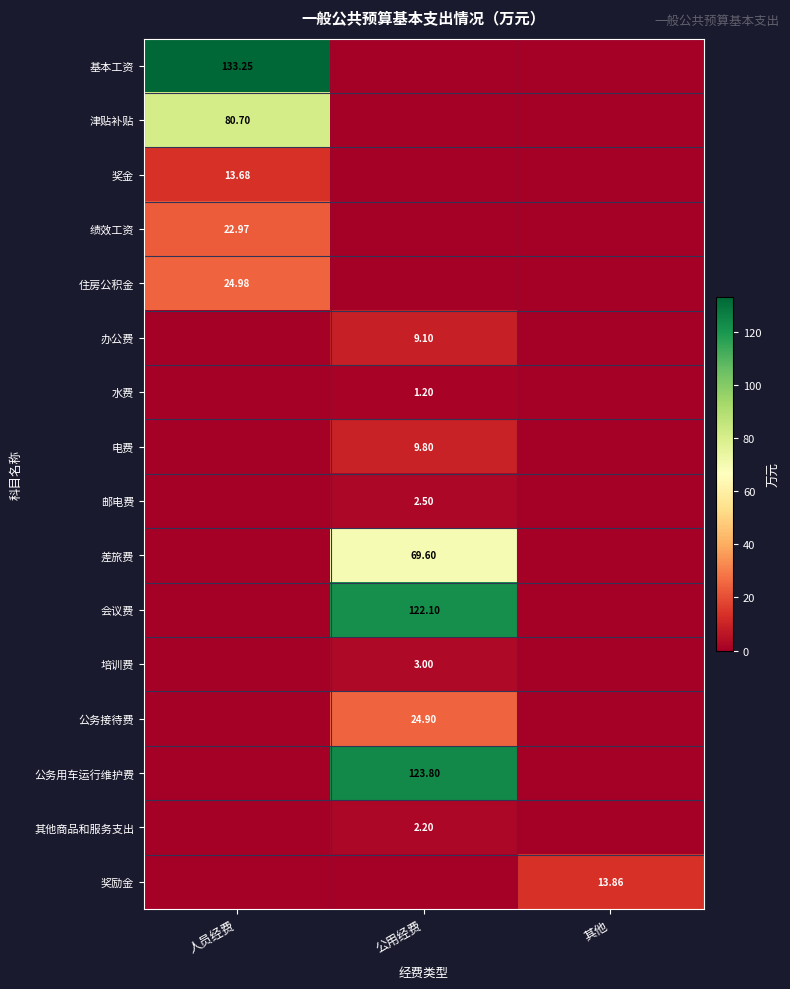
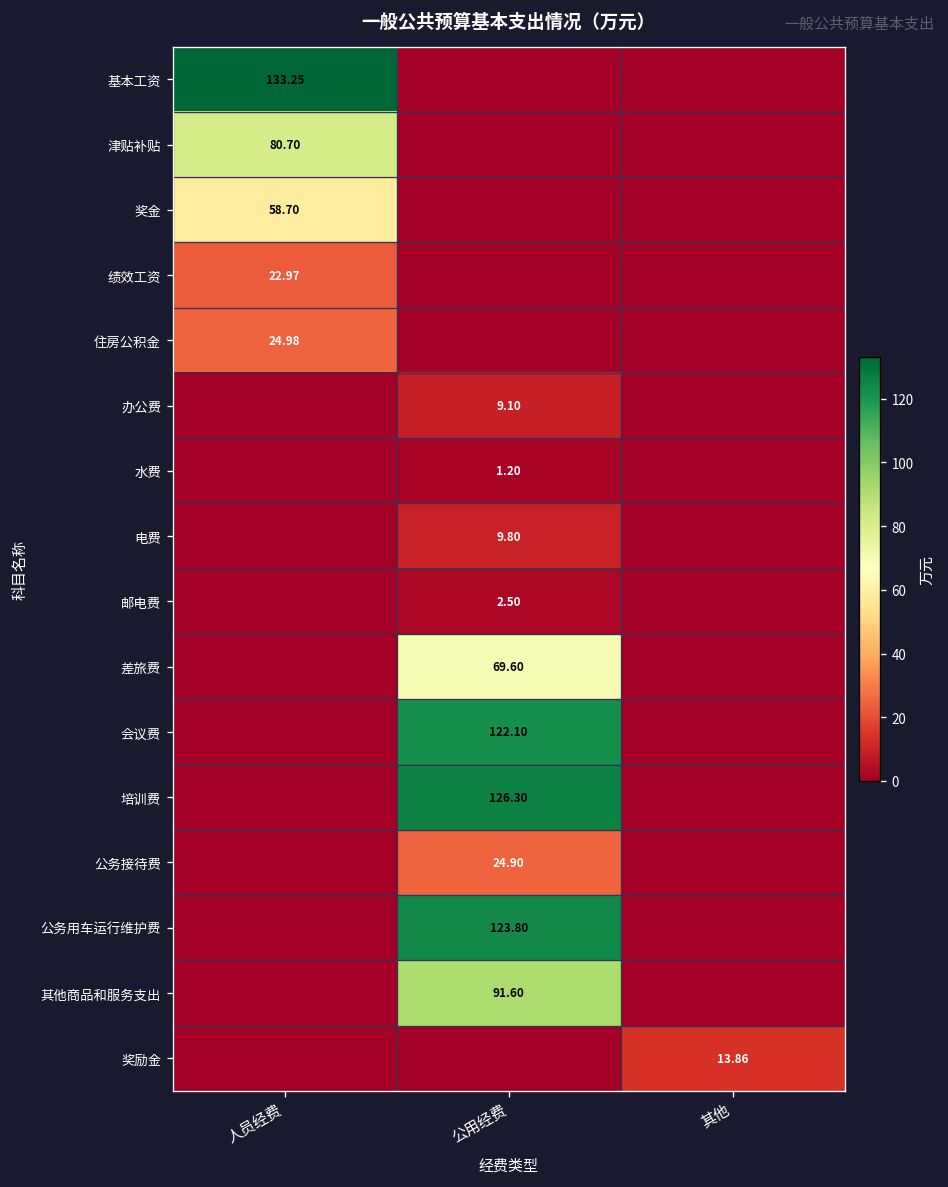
奖金, 人员经费: 13.68 -> 58.70
培训费, 公用经费: 3.00 -> 126.30
其他商品和服务支出, 公用经费: 2.20 -> 91.60
